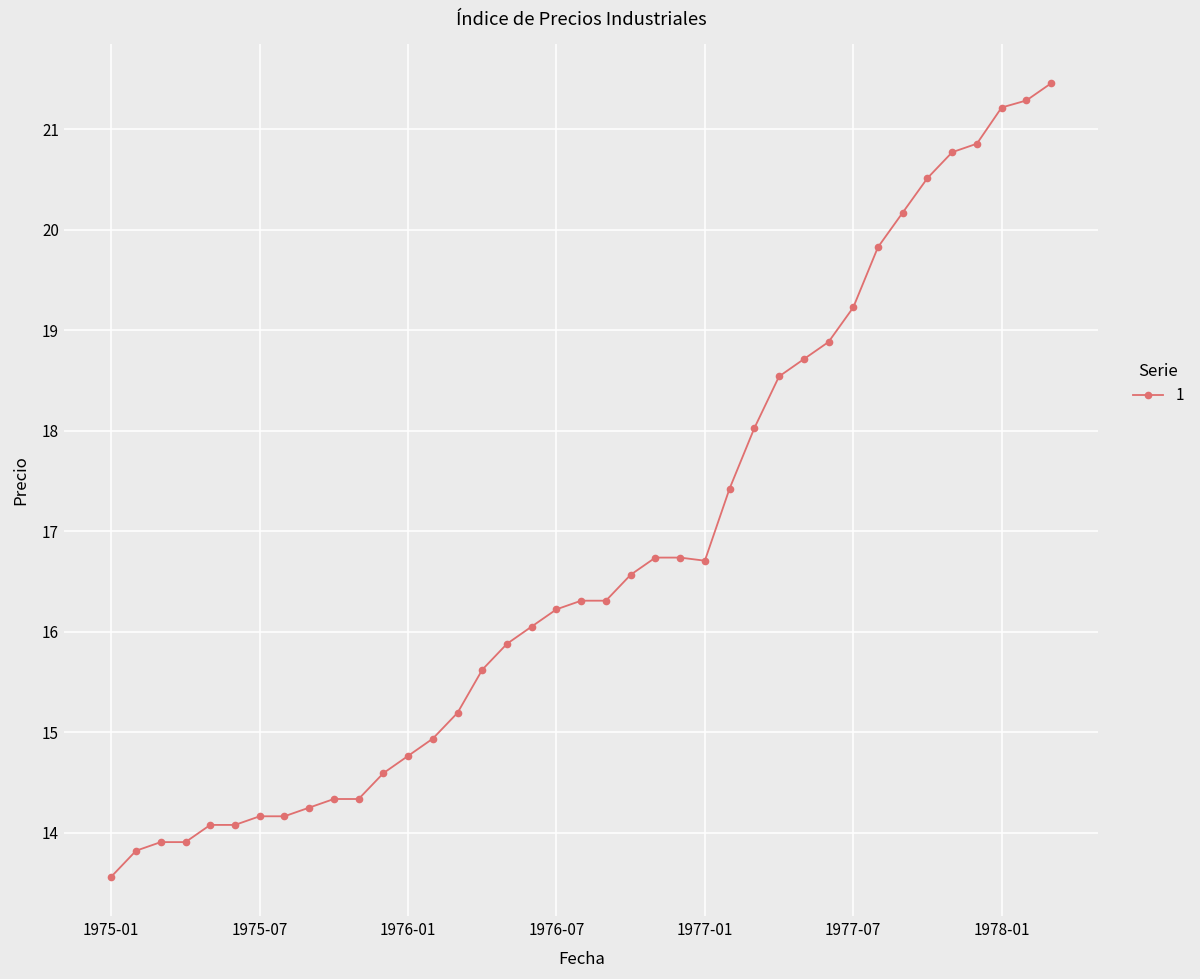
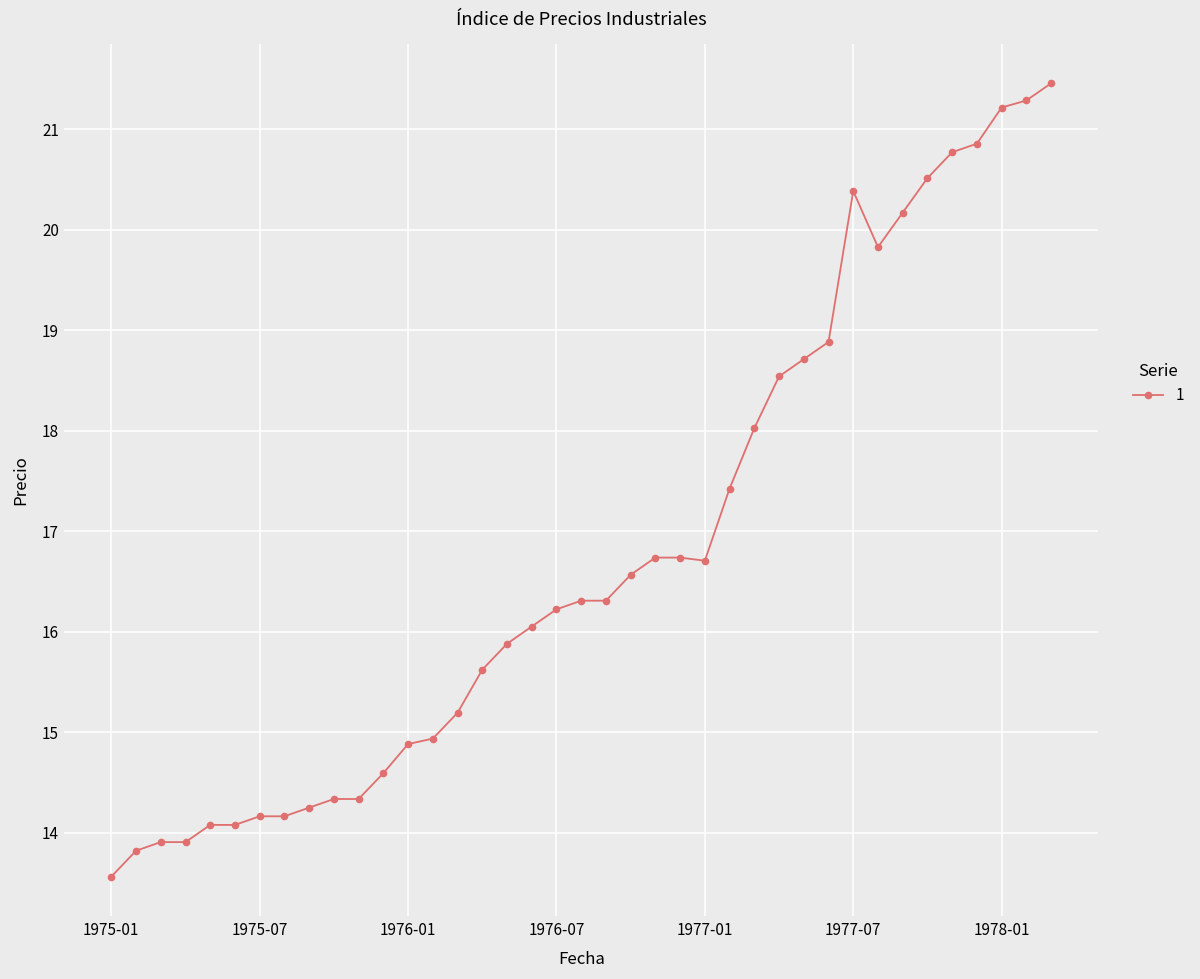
1976-01: 14.8 -> 14.9
1977-07: 19.2 -> 20.4
